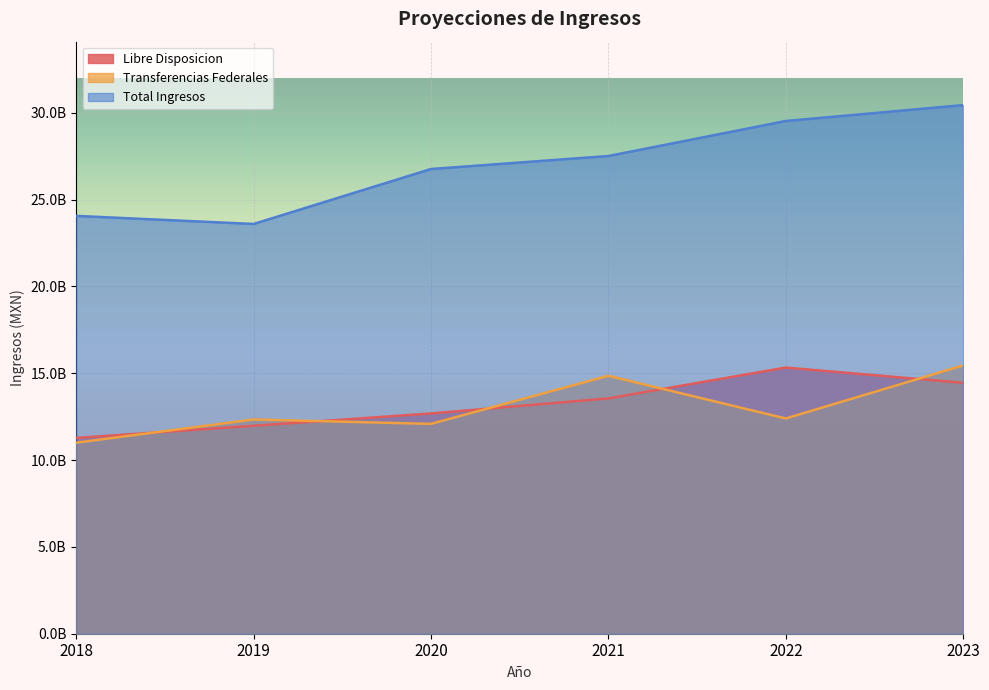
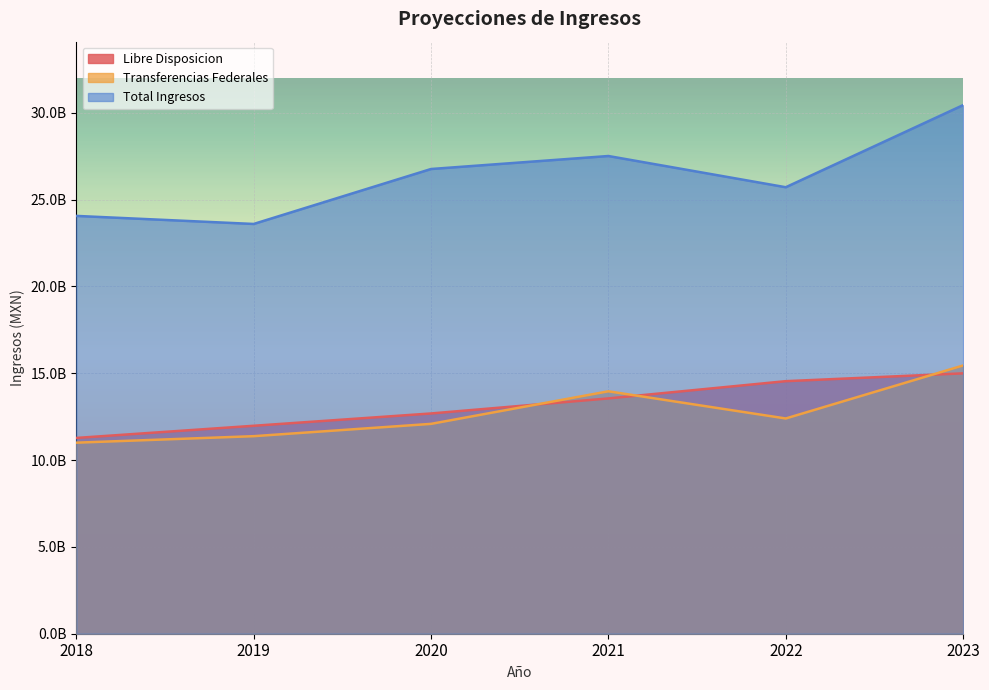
Transferencias Federales, 2019: 12300000000 -> 11400000000
Transferencias Federales, 2021: 14900000000 -> 14000000000
Libre Disposicion, 2022: 15300000000 -> 14500000000
Total Ingresos, 2022: 29500000000 -> 25700000000
Libre Disposicion, 2023: 14500000000 -> 15000000000
